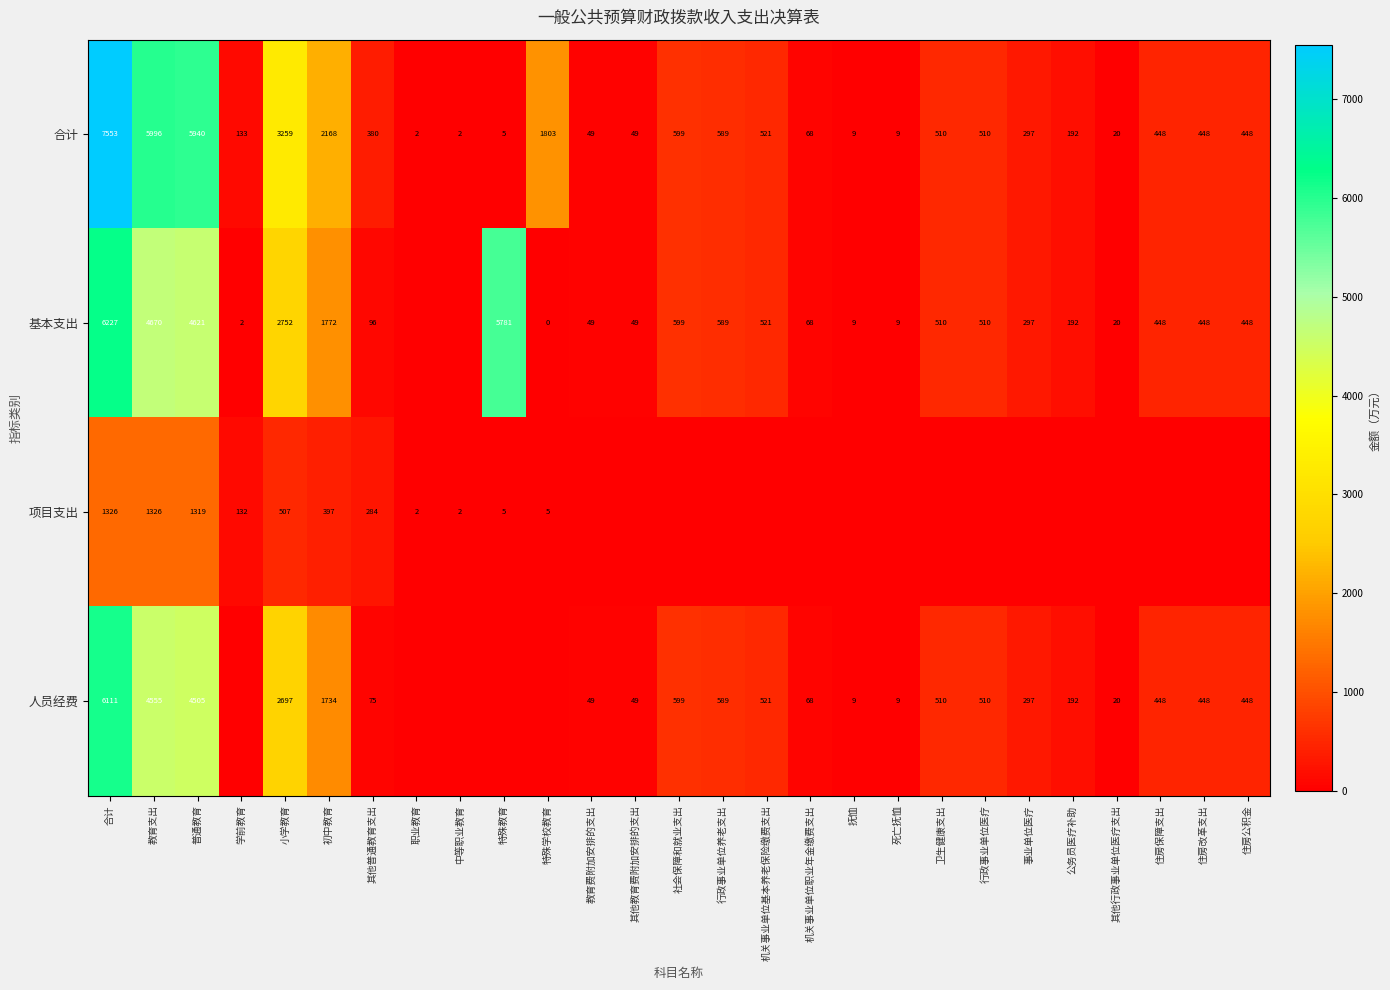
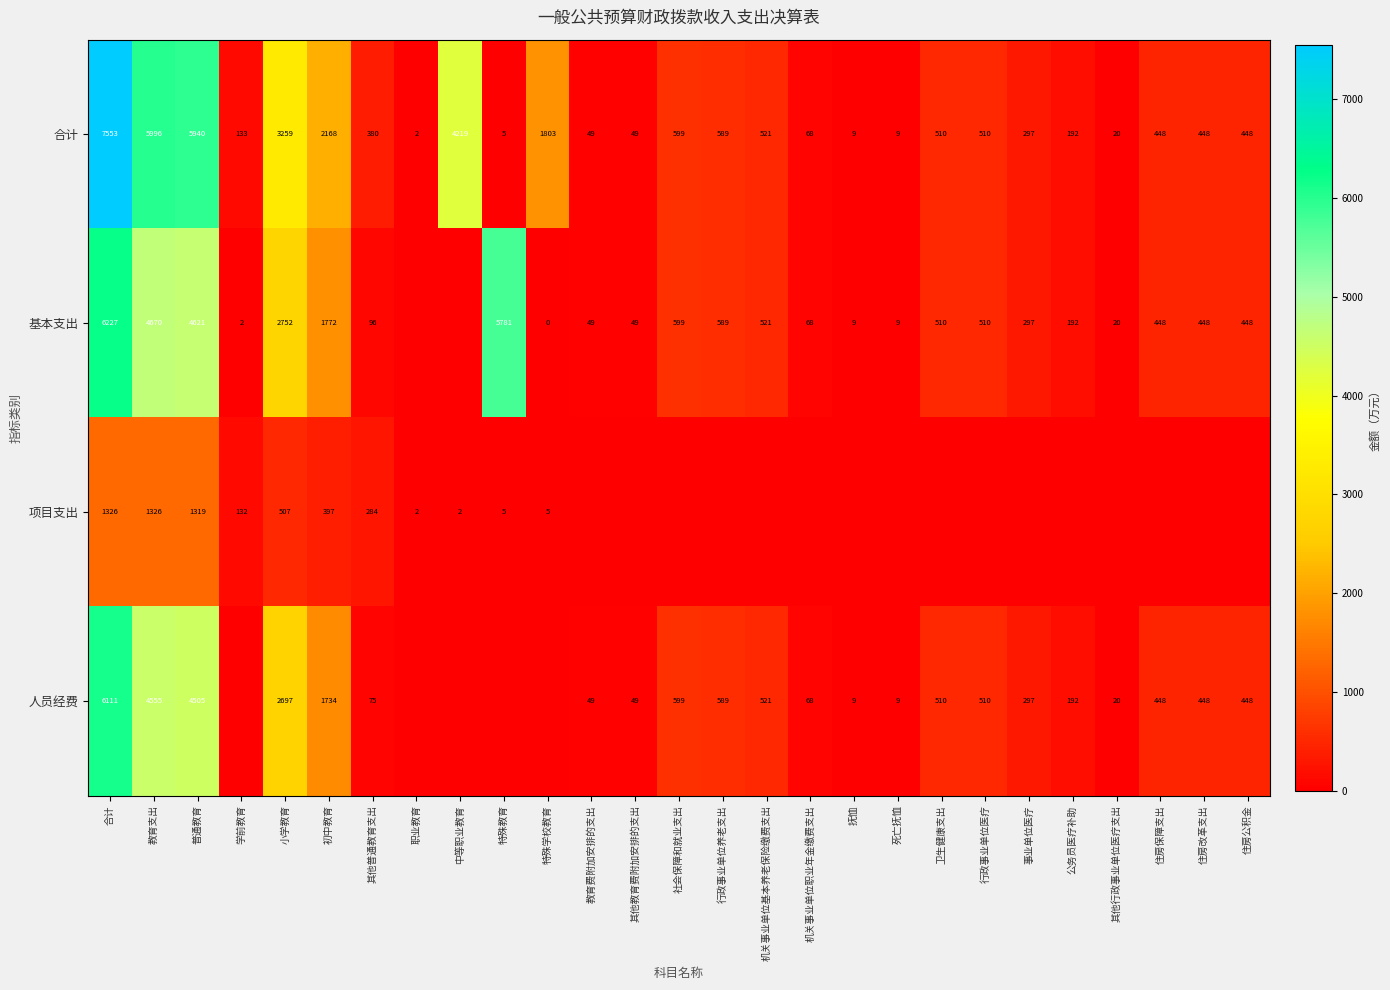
合计, 中等职业教育: 2 -> 4219
